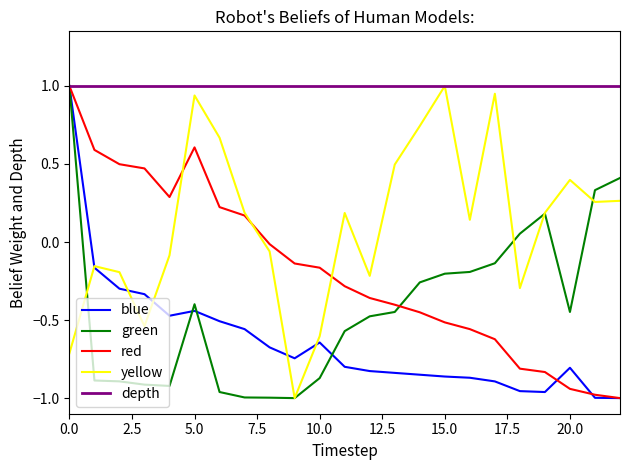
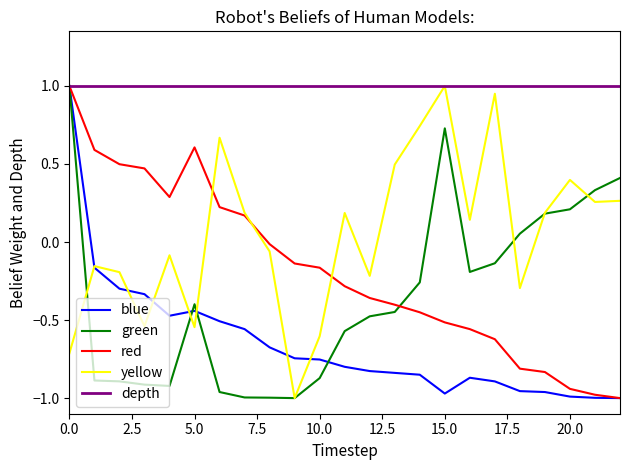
yellow, 5.0: 0.94 -> -0.55
blue, 10.0: -0.64 -> -0.75
blue, 15.0: -0.86 -> -0.97
green, 15.0: -0.20 -> 0.73
blue, 20.0: -0.81 -> -0.99
green, 20.0: -0.45 -> 0.21
